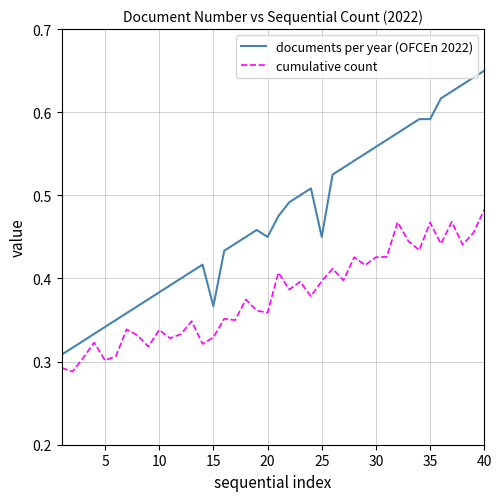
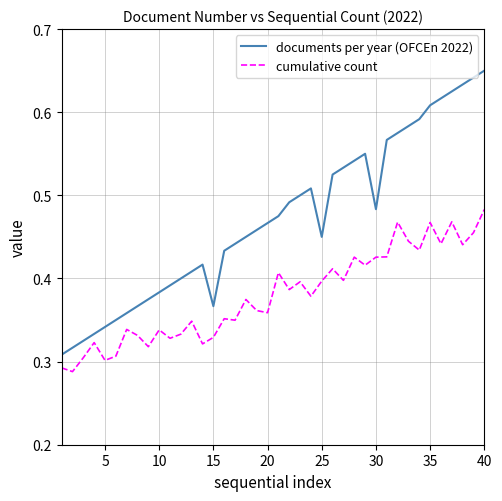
documents per year (OFCEn 2022), 20: 0.45 -> 0.47
documents per year (OFCEn 2022), 30: 0.56 -> 0.48
documents per year (OFCEn 2022), 35: 0.59 -> 0.61
